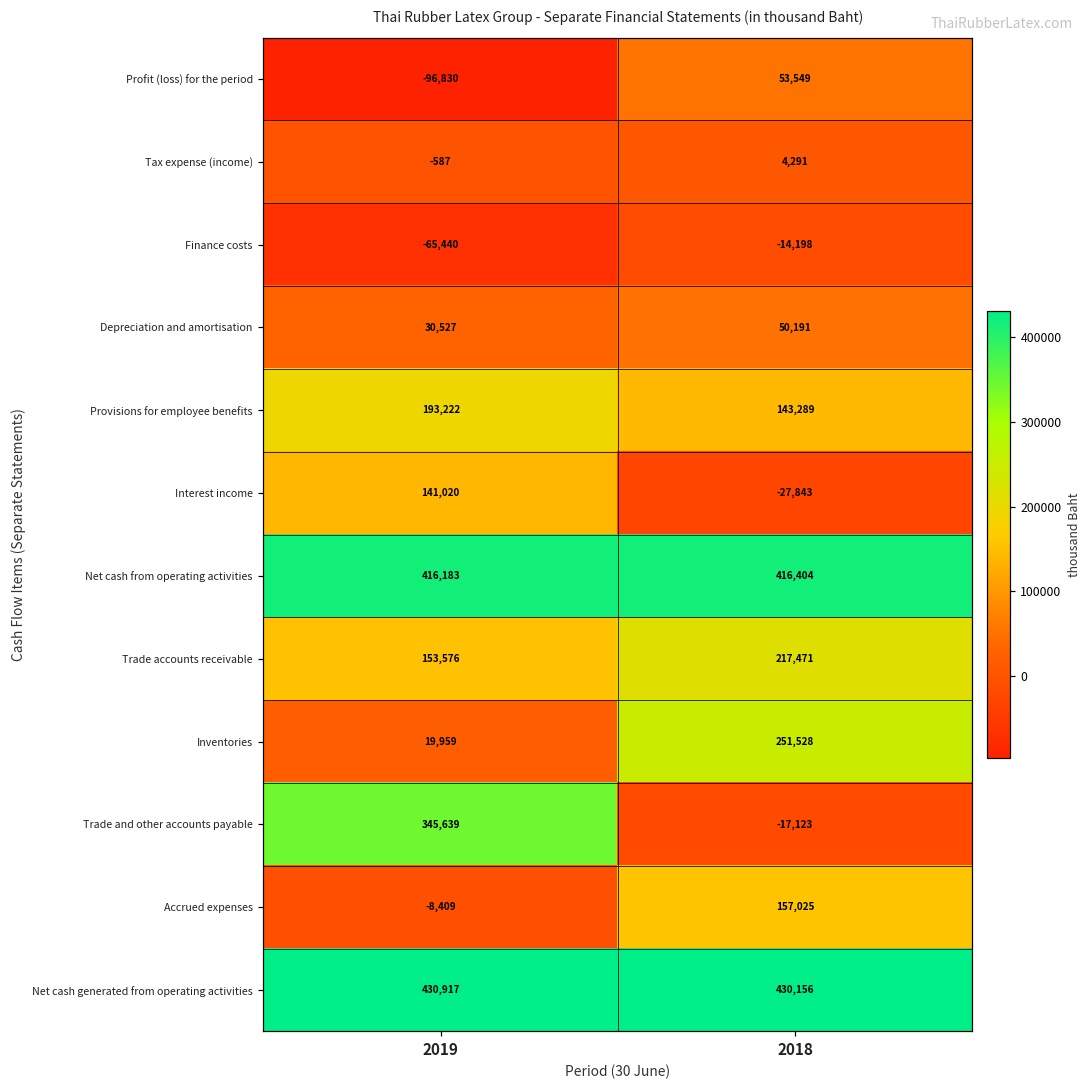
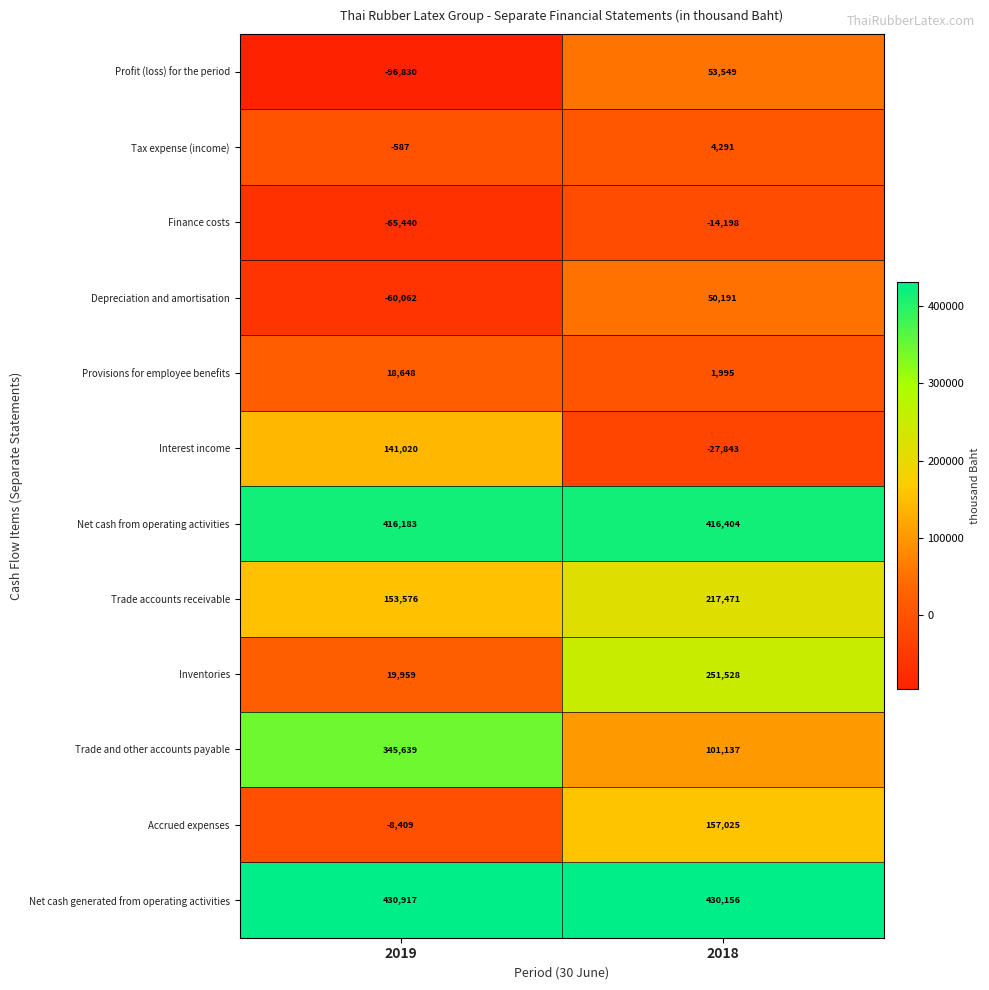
Depreciation and amortisation, 2019: 30,527 -> -60,062
Provisions for employee benefits, 2019: 193,222 -> 18,648
Provisions for employee benefits, 2018: 143,289 -> 1,995
Trade and other accounts payable, 2018: -17,123 -> 101,137
